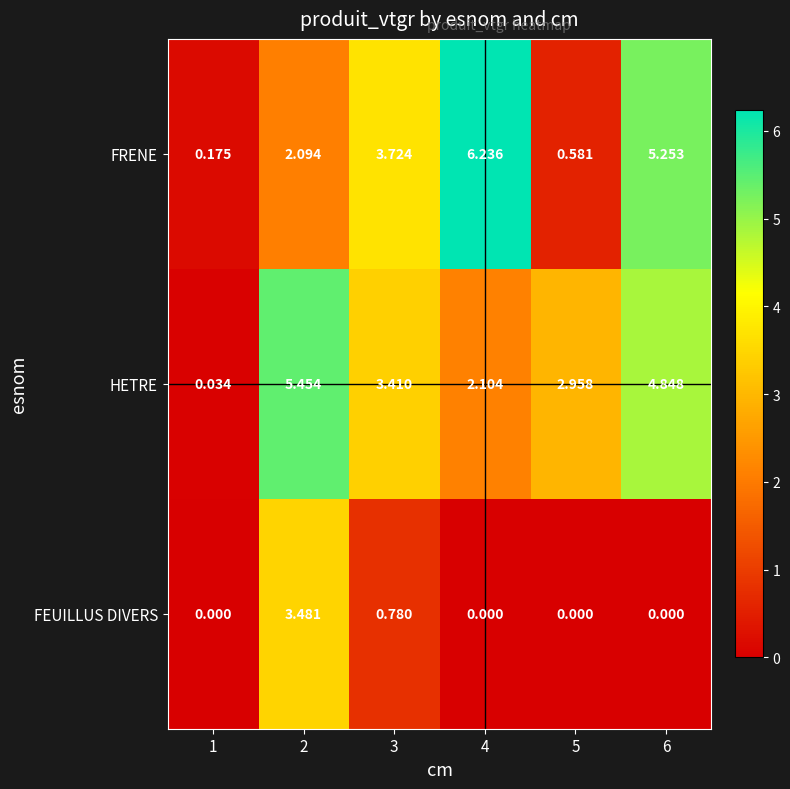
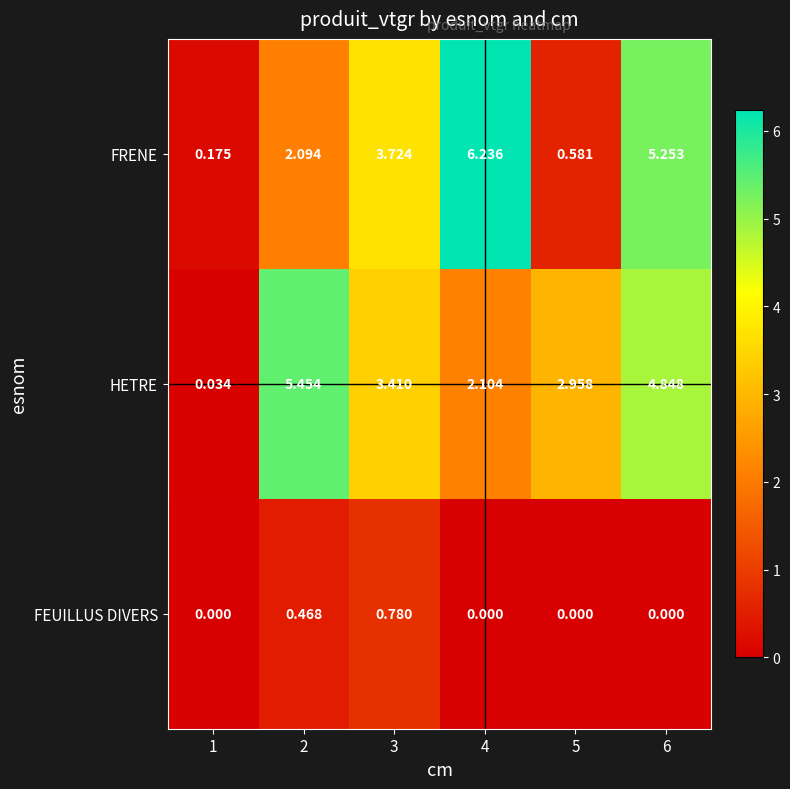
FEUILLUS DIVERS, 2: 3.481 -> 0.468
